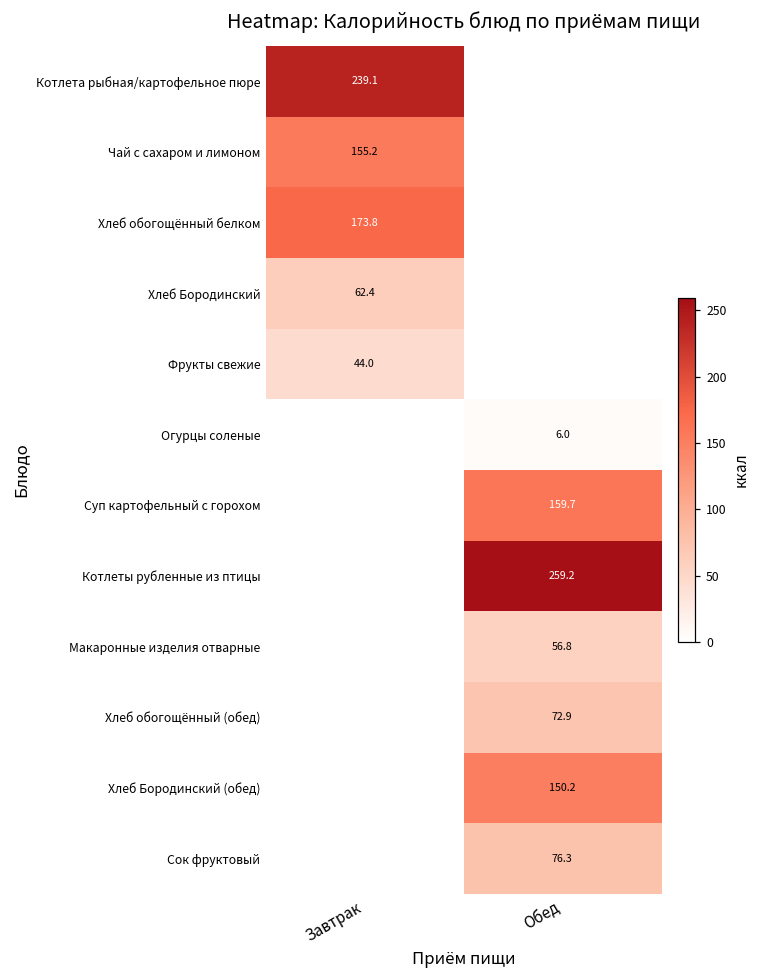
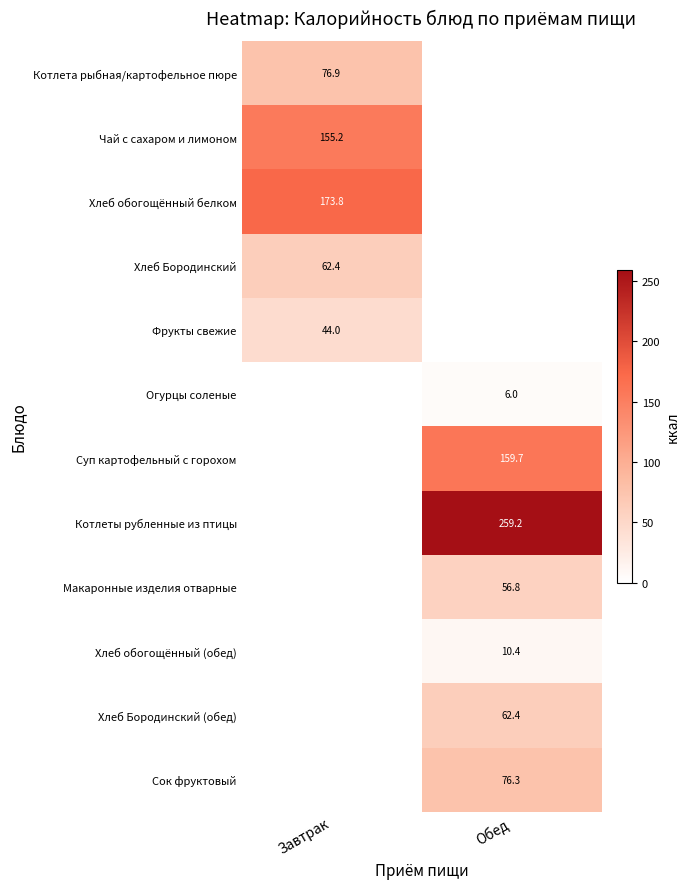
Котлета рыбная/картофельное пюре, Завтрак: 239.1 -> 76.9
Хлеб обогощённый (обед), Обед: 72.9 -> 10.4
Хлеб Бородинский (обед), Обед: 150.2 -> 62.4
